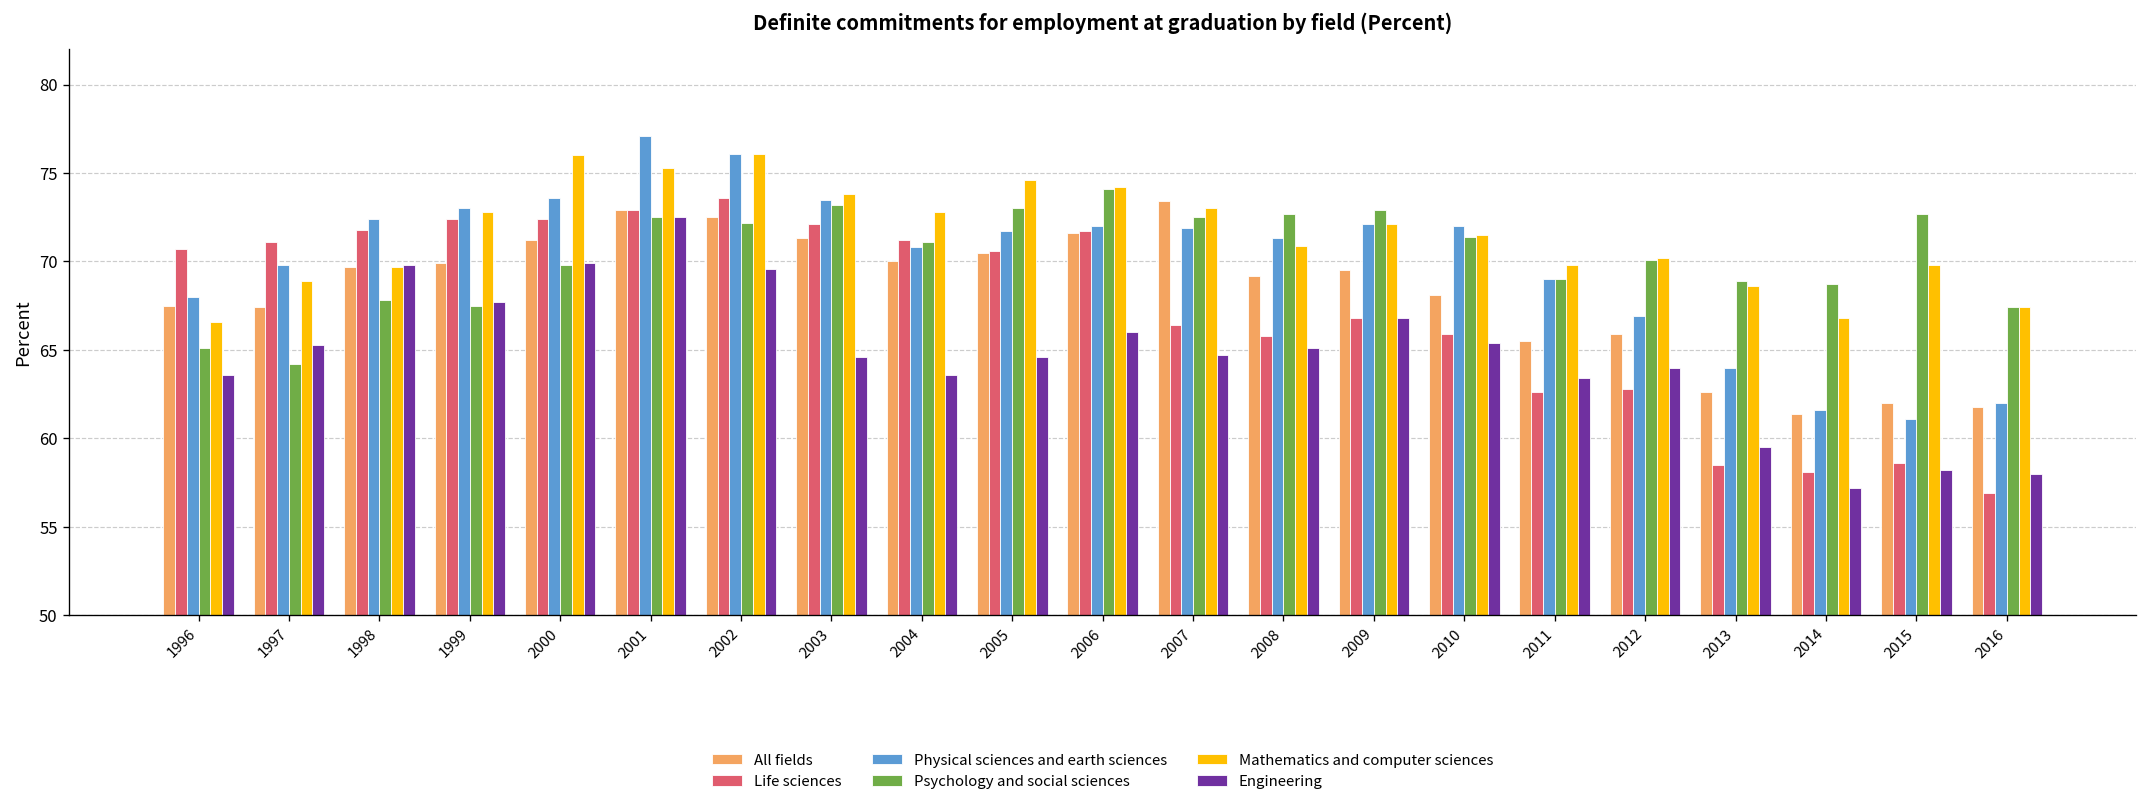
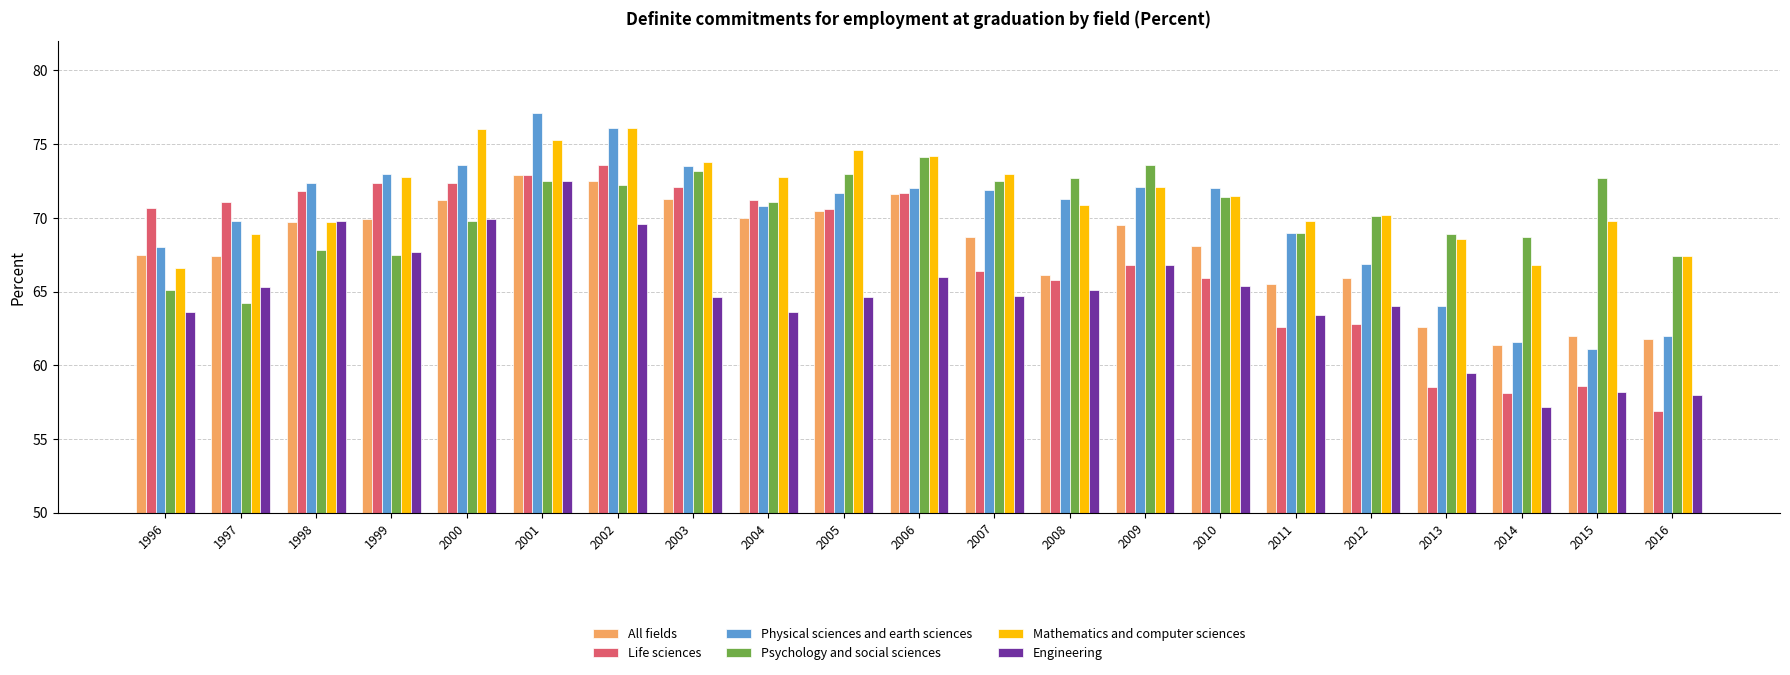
All fields, 2007: 73.4 -> 68.7
All fields, 2008: 69.2 -> 66.1
Psychology and social sciences, 2009: 72.9 -> 73.6
